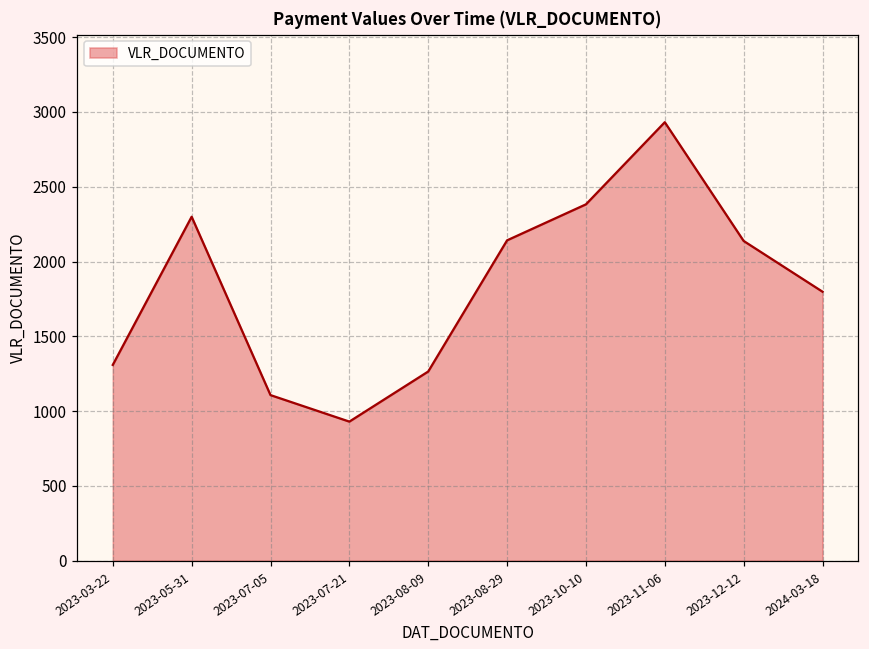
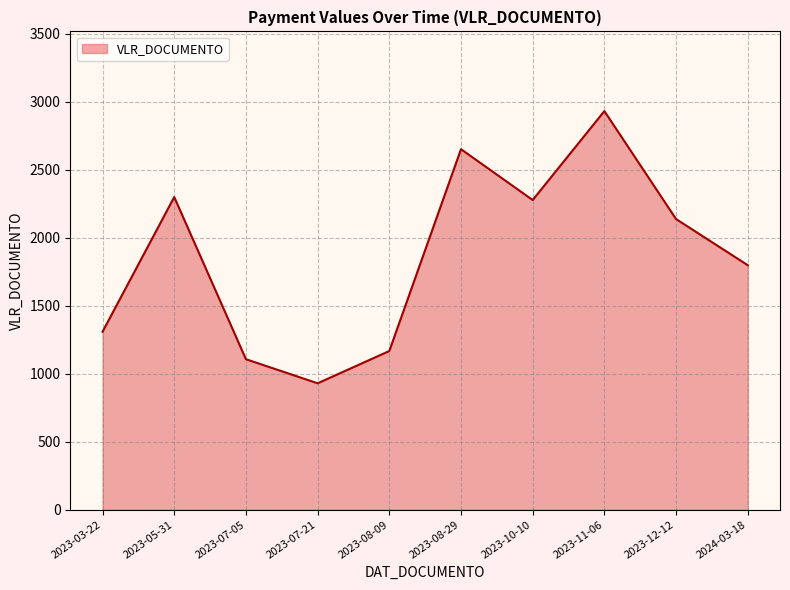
2023-08-09: 1260 -> 1170
2023-08-29: 2140 -> 2650
2023-10-10: 2380 -> 2280
